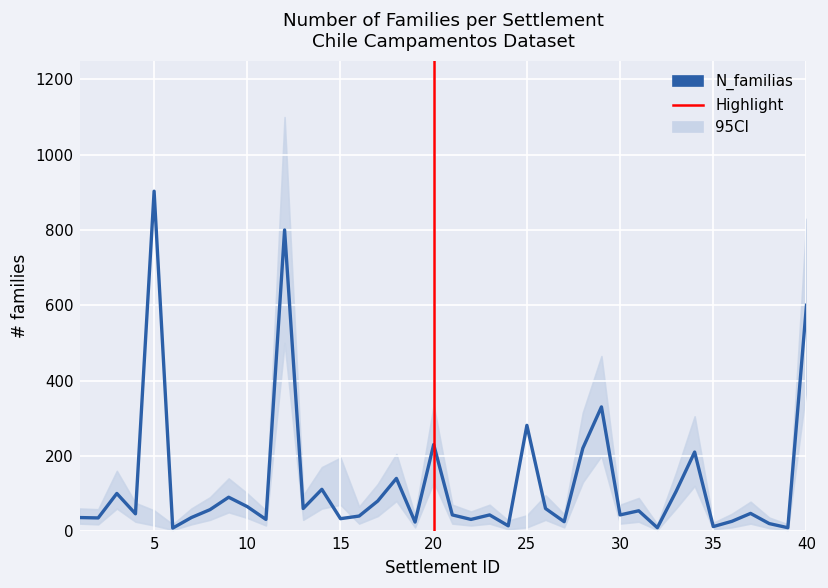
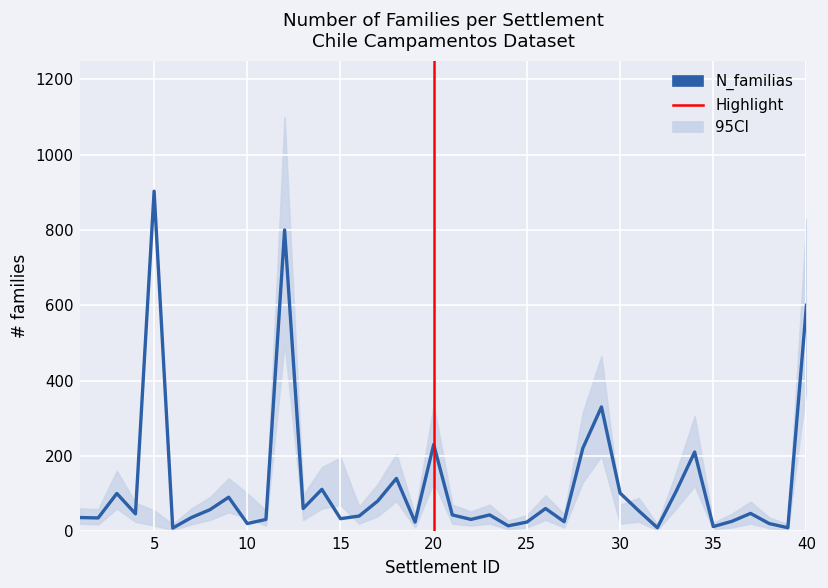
N_familias, 10: 70 -> 20
N_familias, 25: 280 -> 20
N_familias, 30: 40 -> 100
